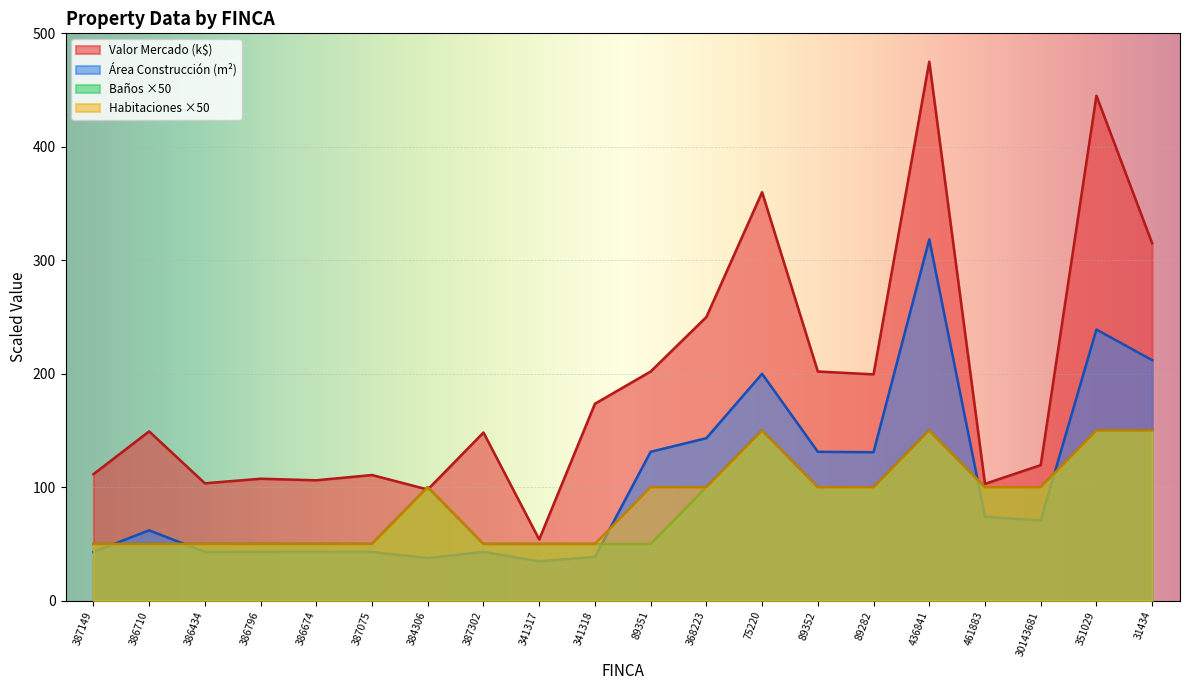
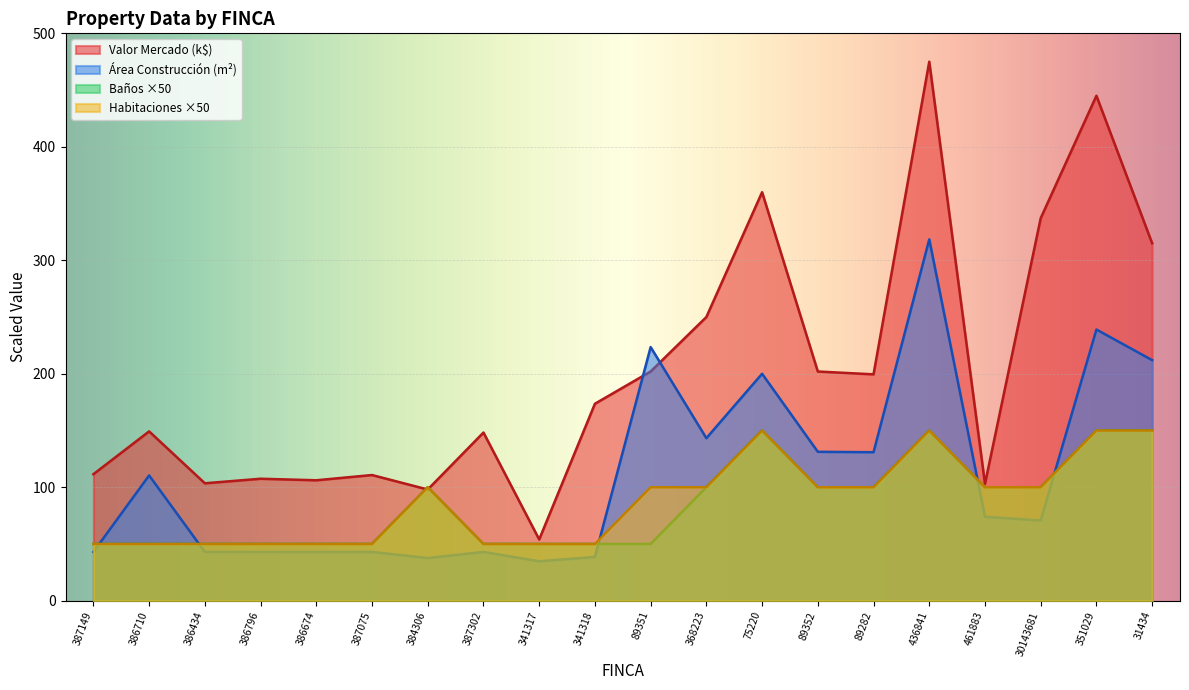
Área Construcción (m²), 386710: 62 -> 110
Área Construcción (m²), 89351: 131 -> 224
Valor Mercado (k$), 30143681: 120 -> 337
